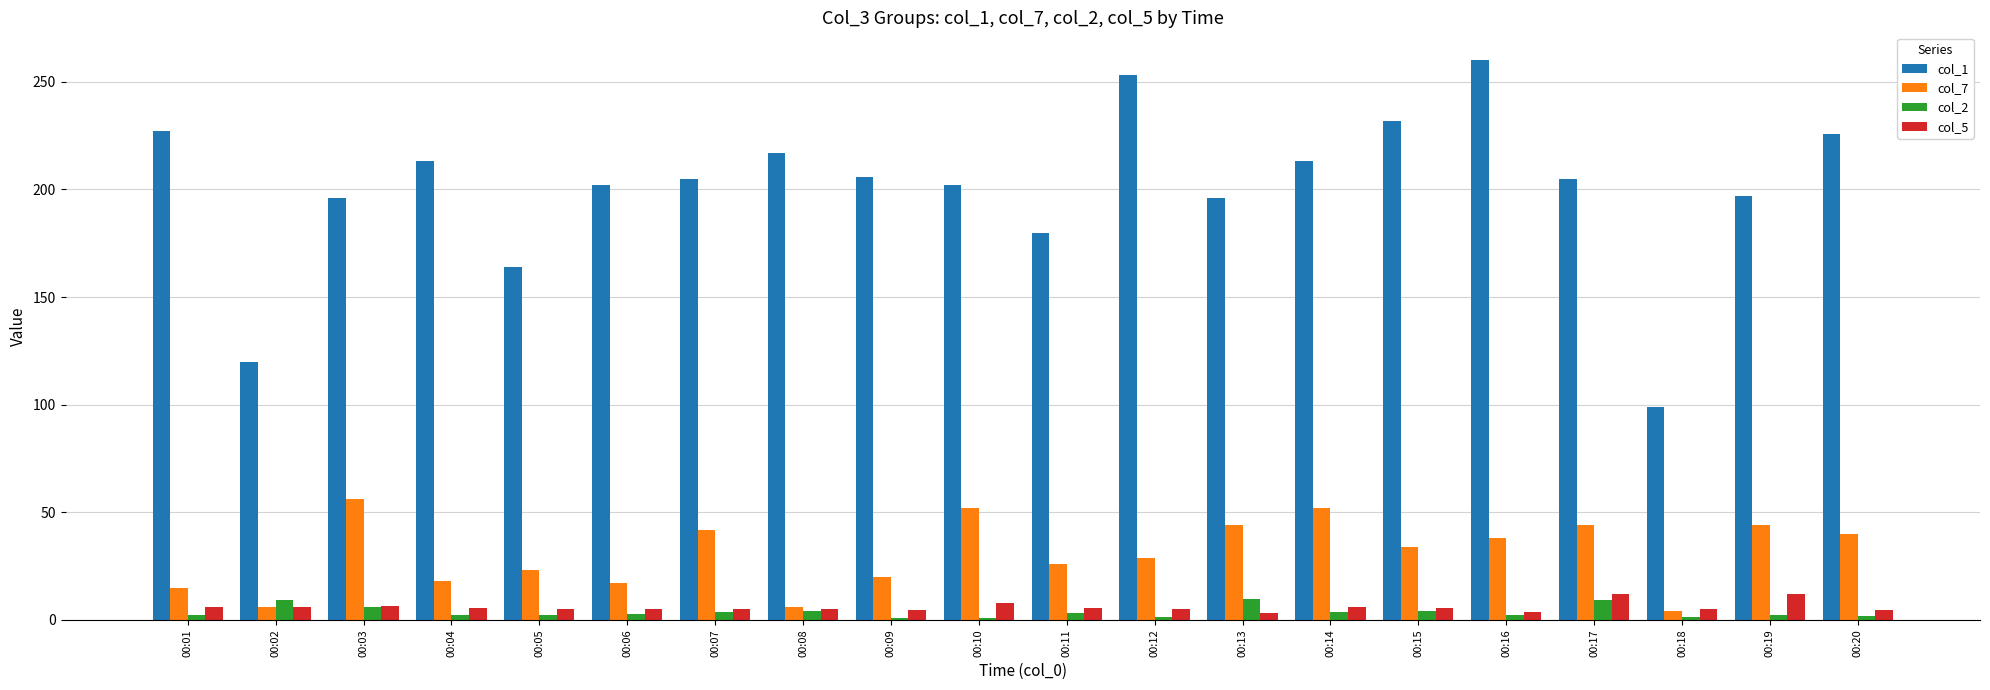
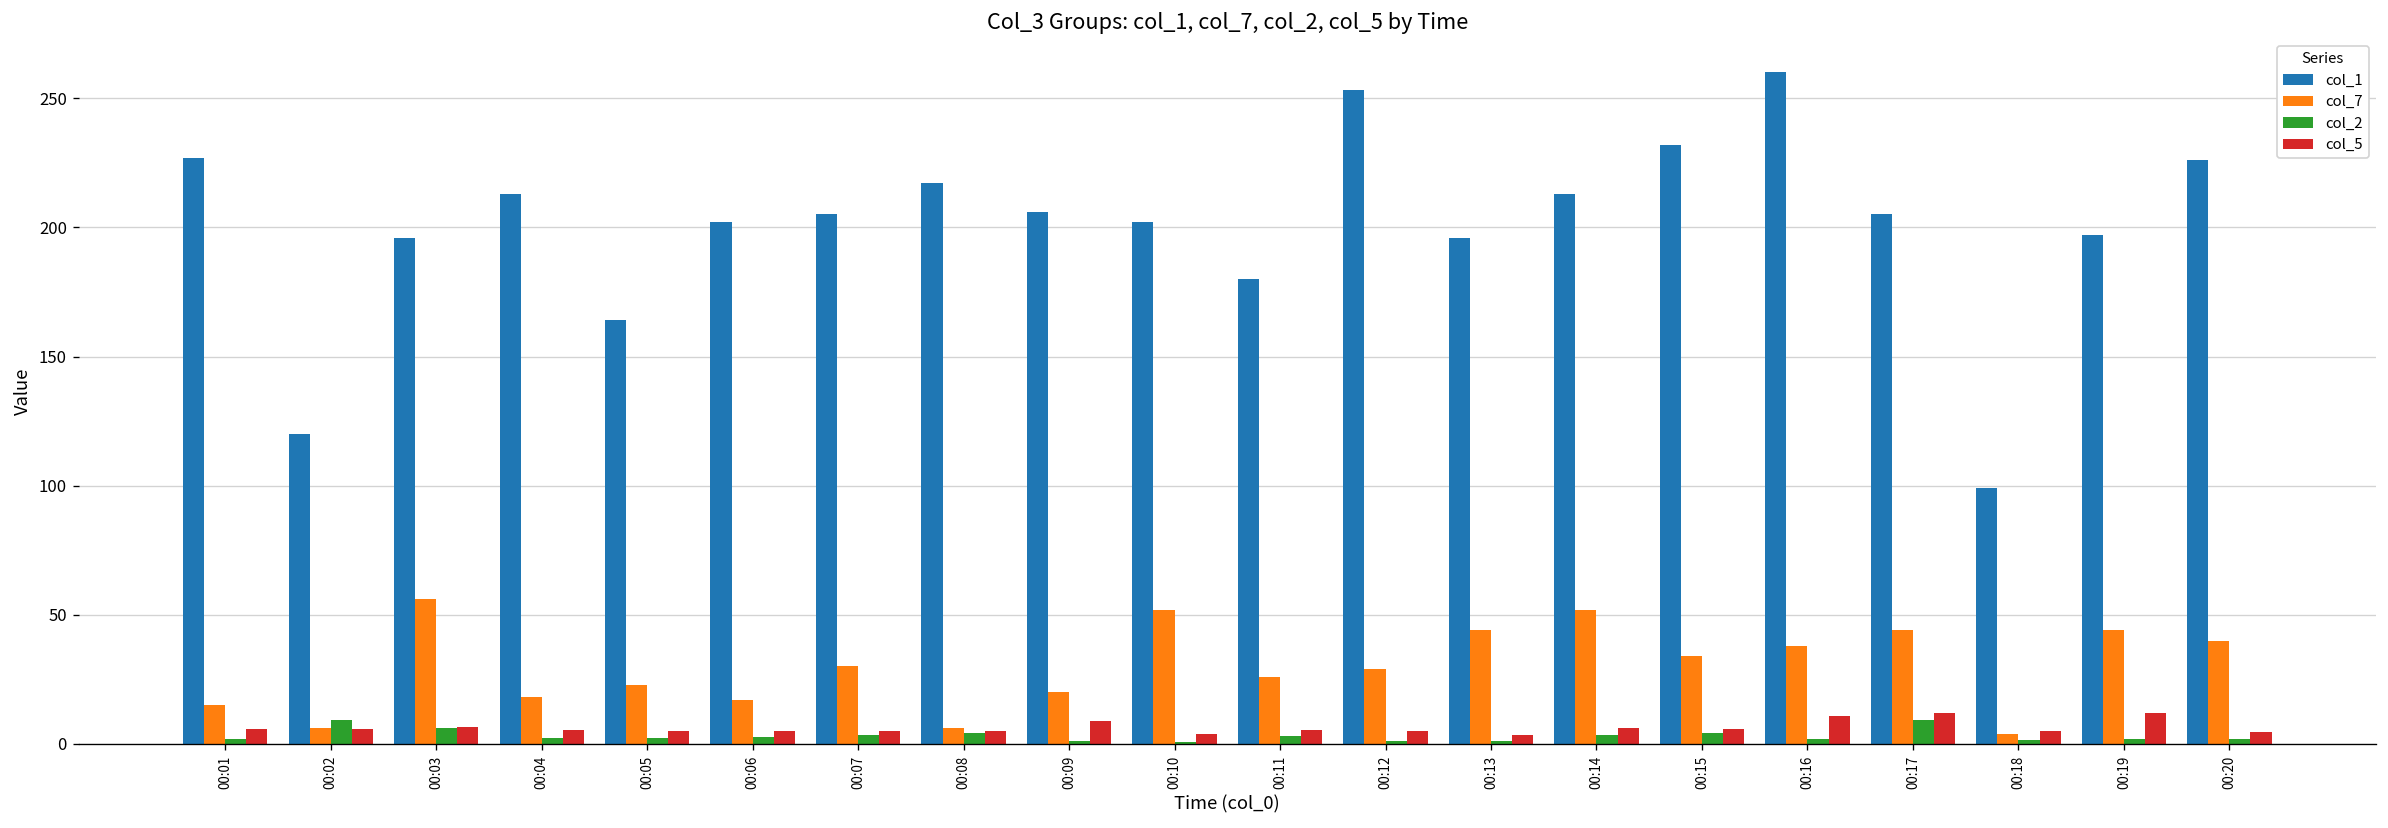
col_7, 00:07: 42 -> 30
col_5, 00:09: 5 -> 9
col_5, 00:10: 8 -> 4
col_2, 00:13: 10 -> 1
col_5, 00:16: 4 -> 11
